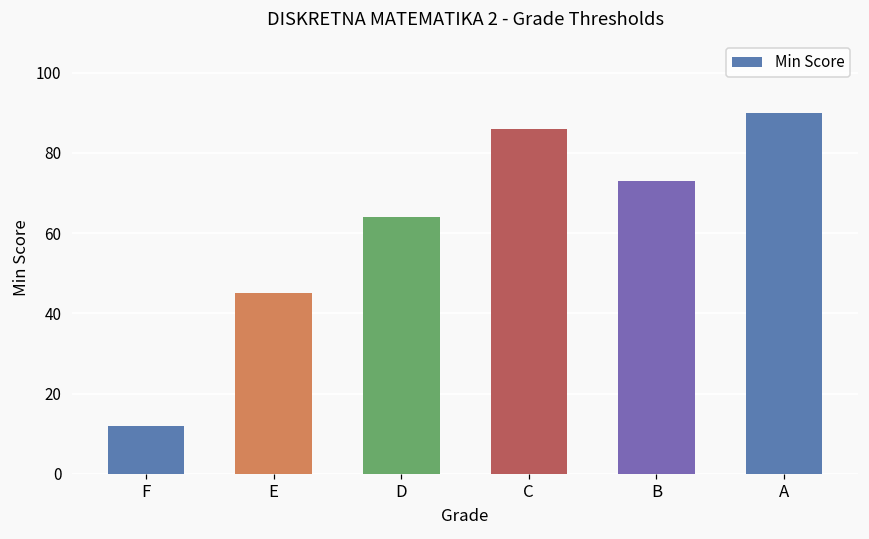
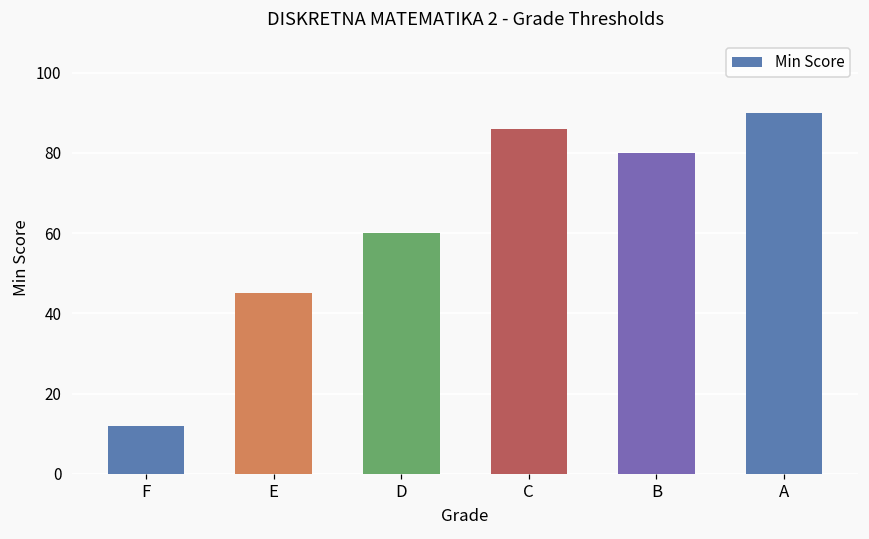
D: 64 -> 60
B: 73 -> 80
